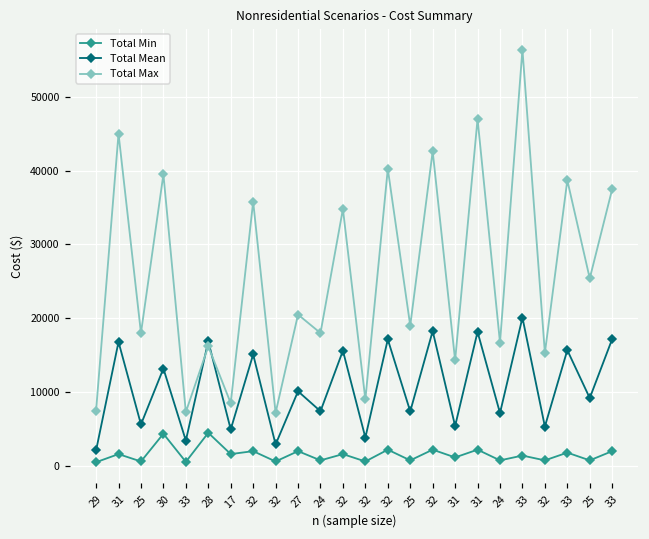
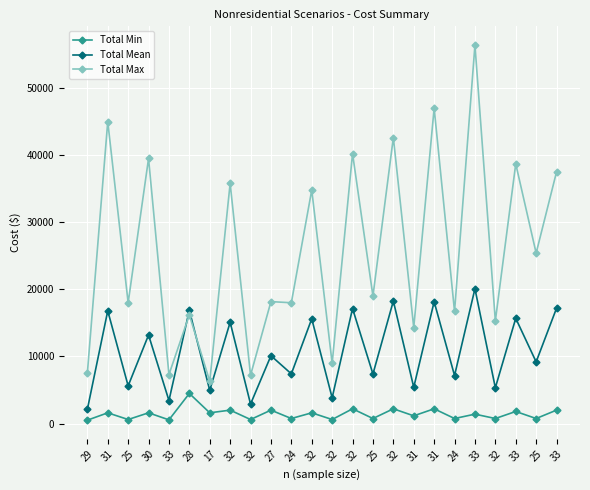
Total Min, 30: 4000 -> 2000
Total Max, 17: 9000 -> 6000
Total Max, 27: 21000 -> 18000
